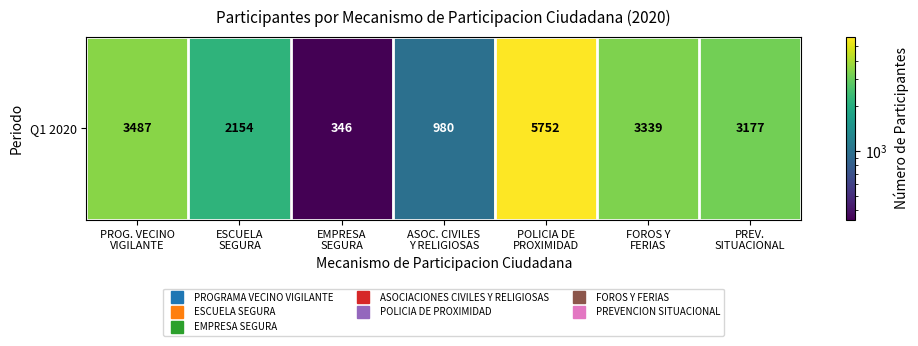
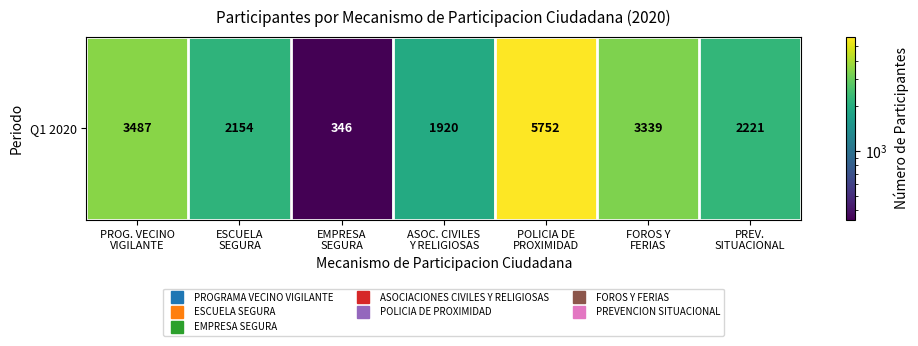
Q1 2020, ASOC. CIVILES Y RELIGIOSAS: 980 -> 1920
Q1 2020, PREV. SITUACIONAL: 3177 -> 2221
